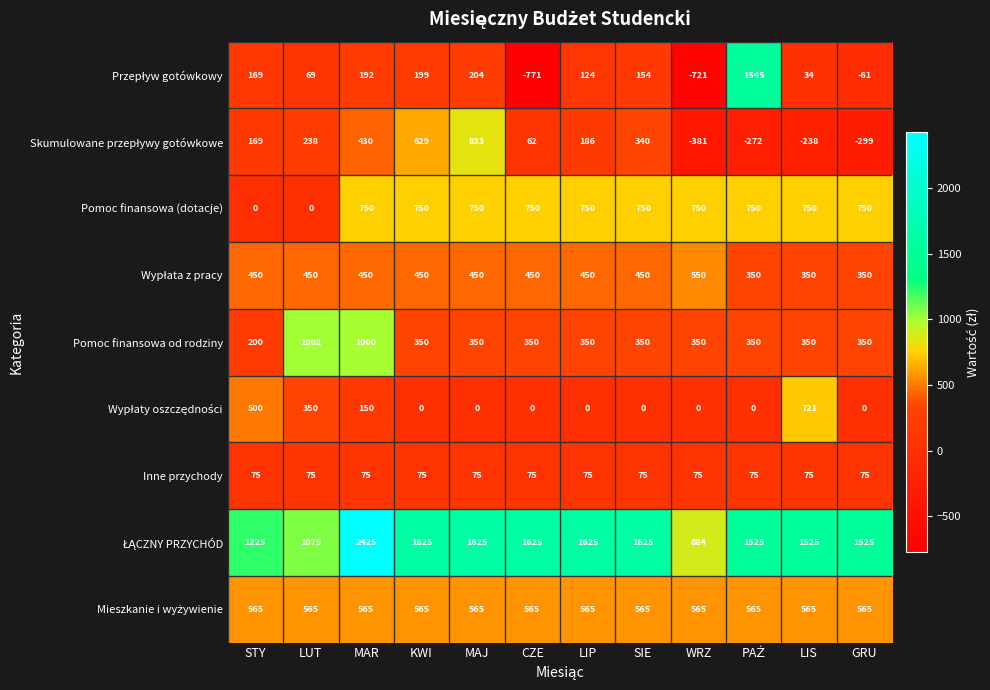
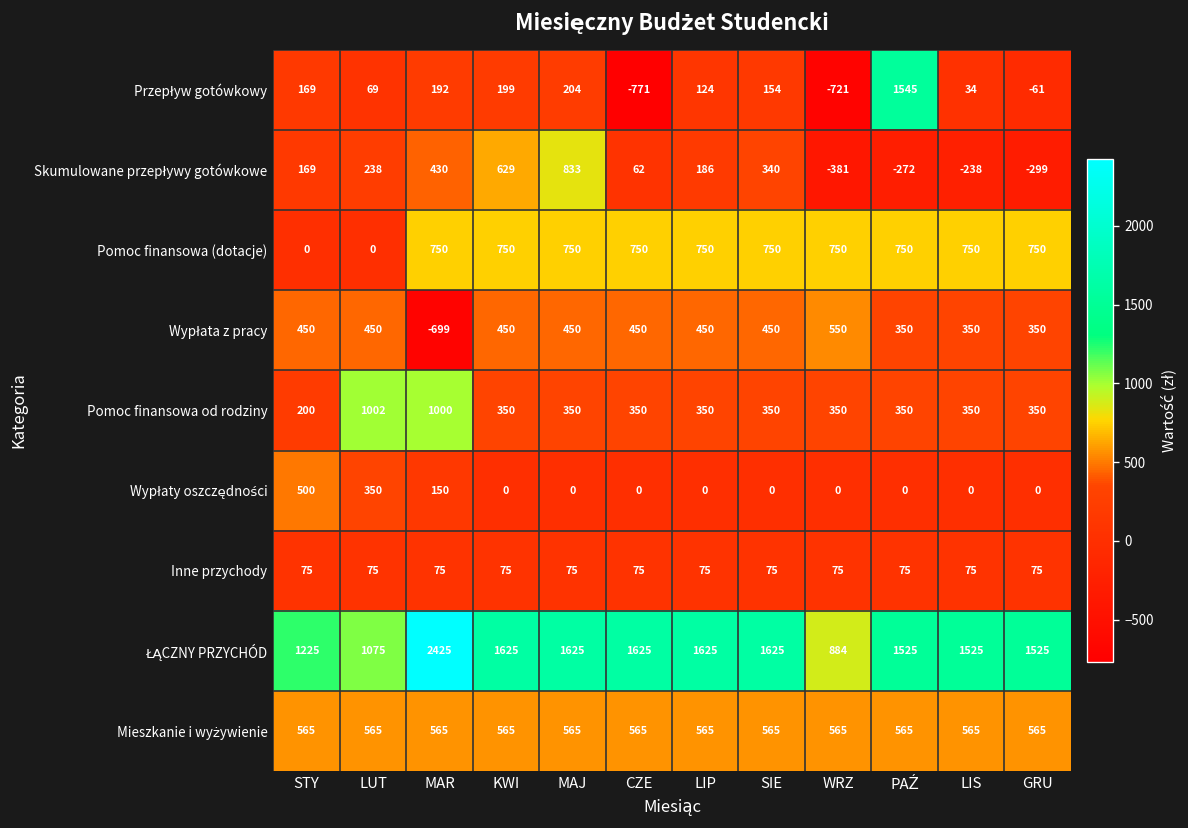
Wypłata z pracy, MAR: 450 -> -699
Wypłaty oszczędności, LIS: 721 -> 0
